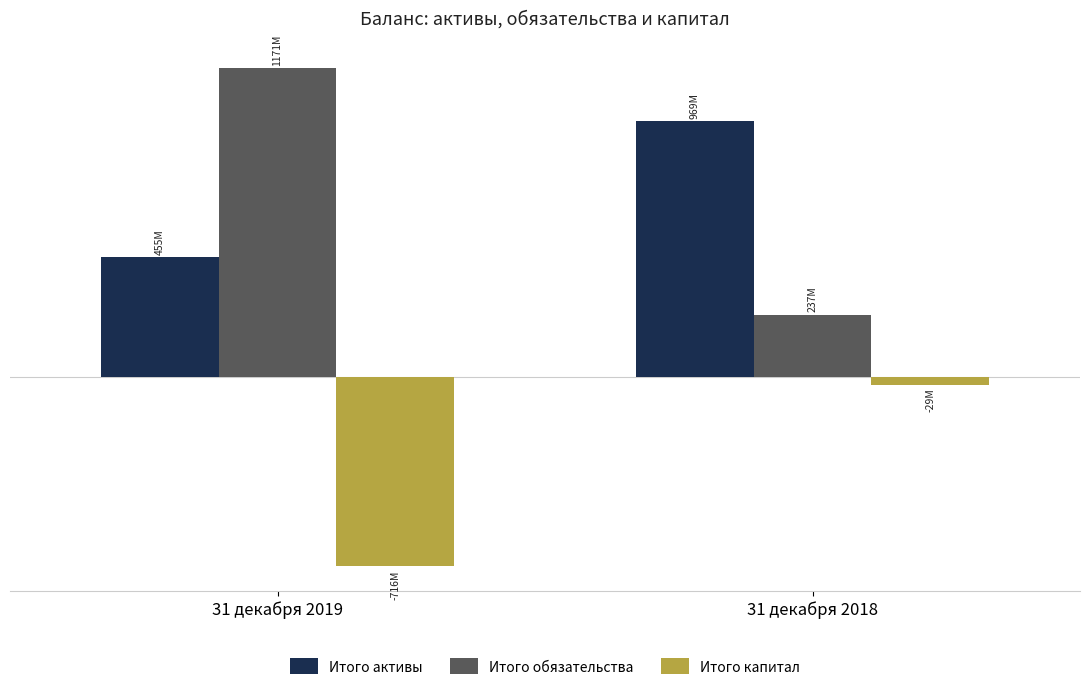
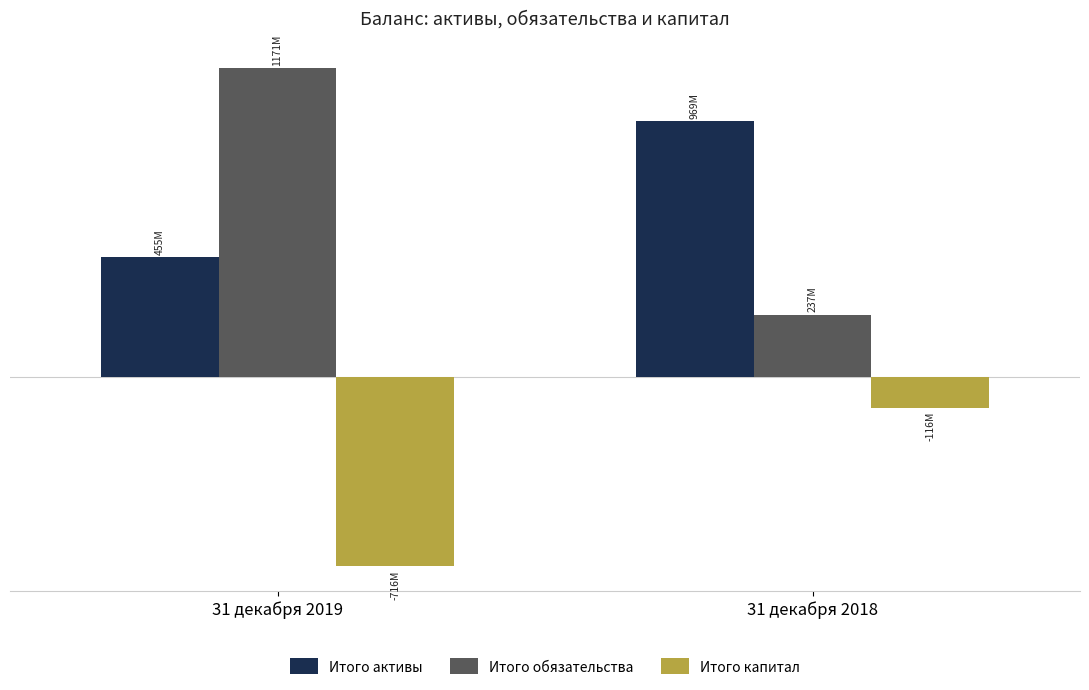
Итого капитал, 31 декабря 2018: -29M -> -116M
